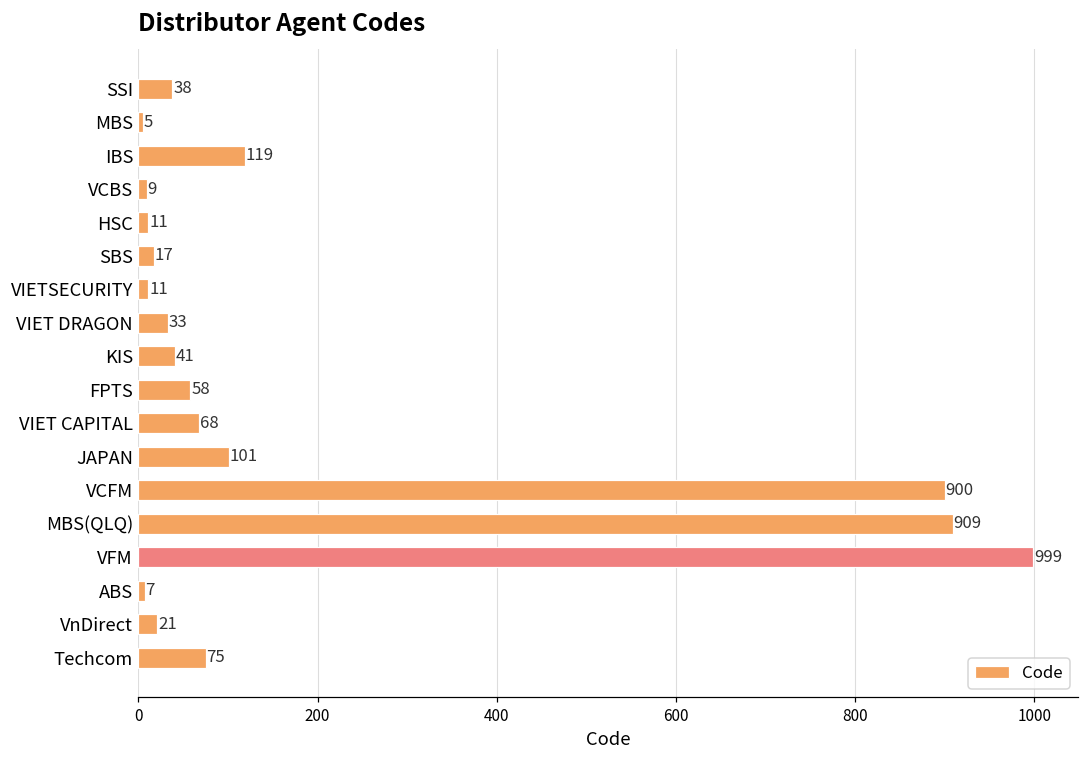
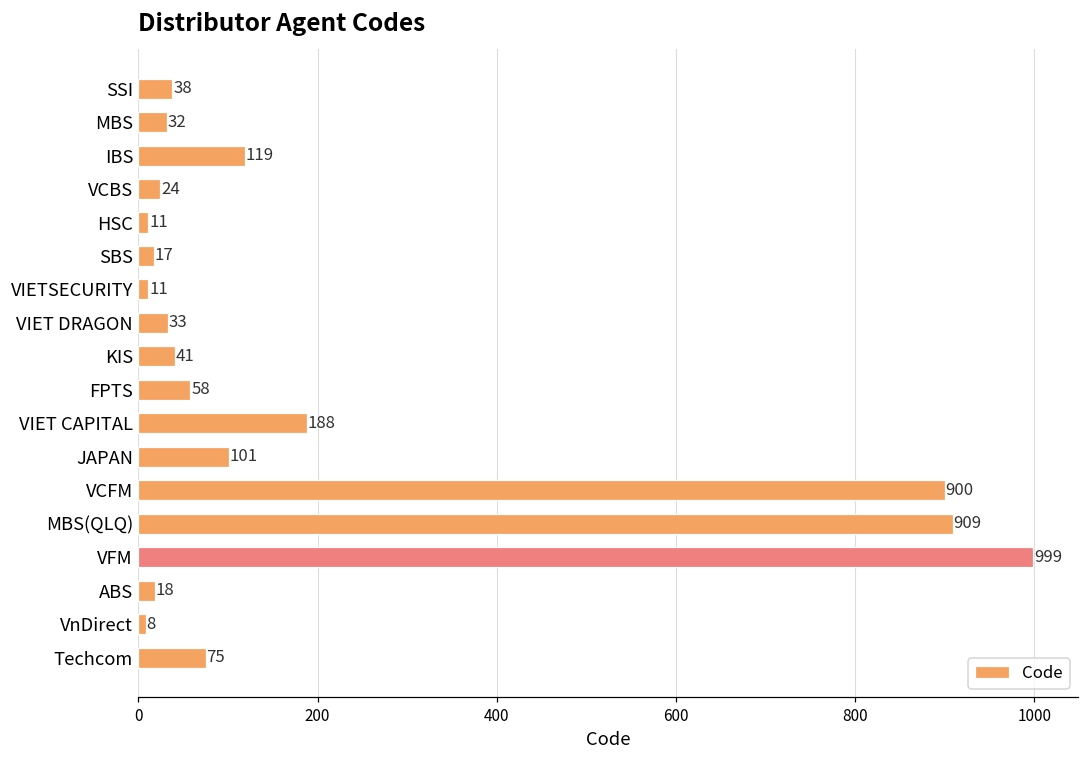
MBS: 5 -> 32
VCBS: 9 -> 24
VIET CAPITAL: 68 -> 188
ABS: 7 -> 18
VnDirect: 21 -> 8
